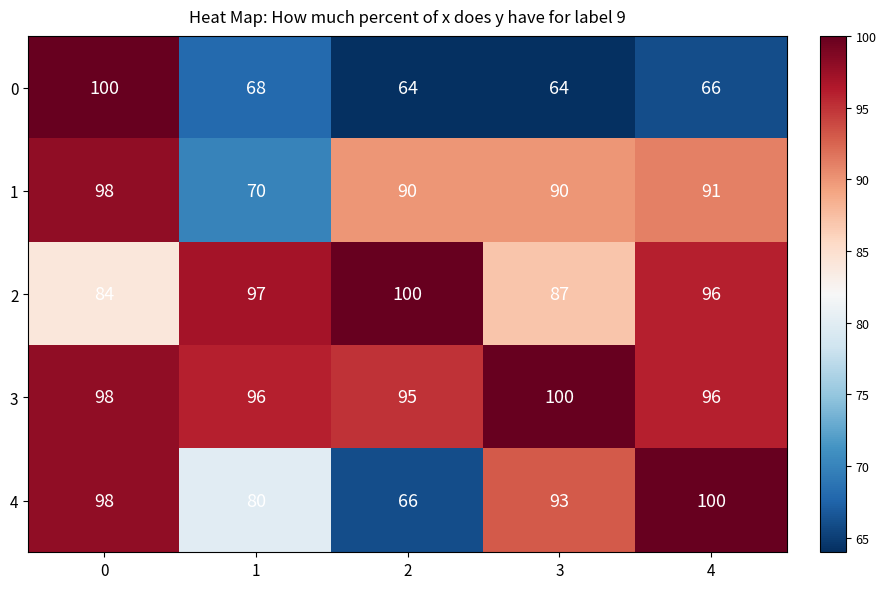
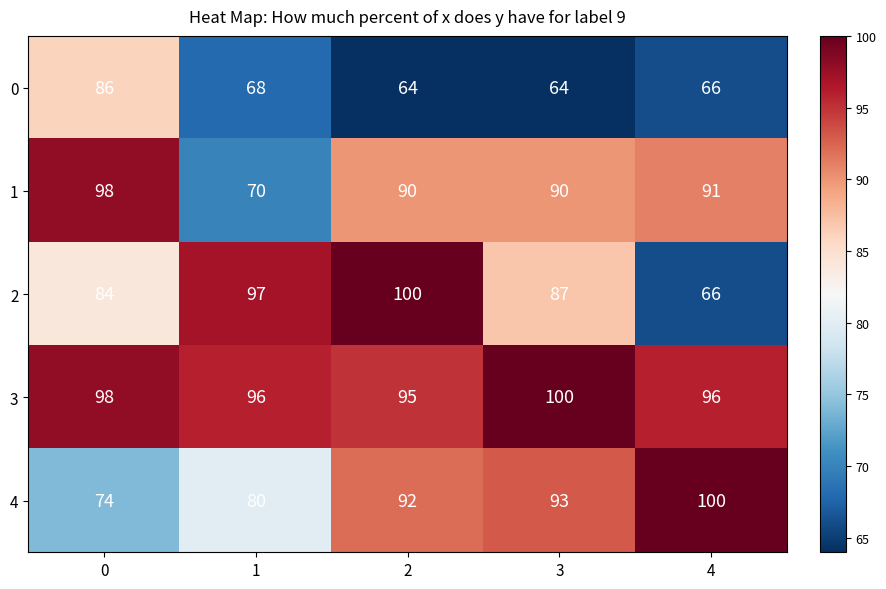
0, 0: 100 -> 86
2, 4: 96 -> 66
4, 0: 98 -> 74
4, 2: 66 -> 92
